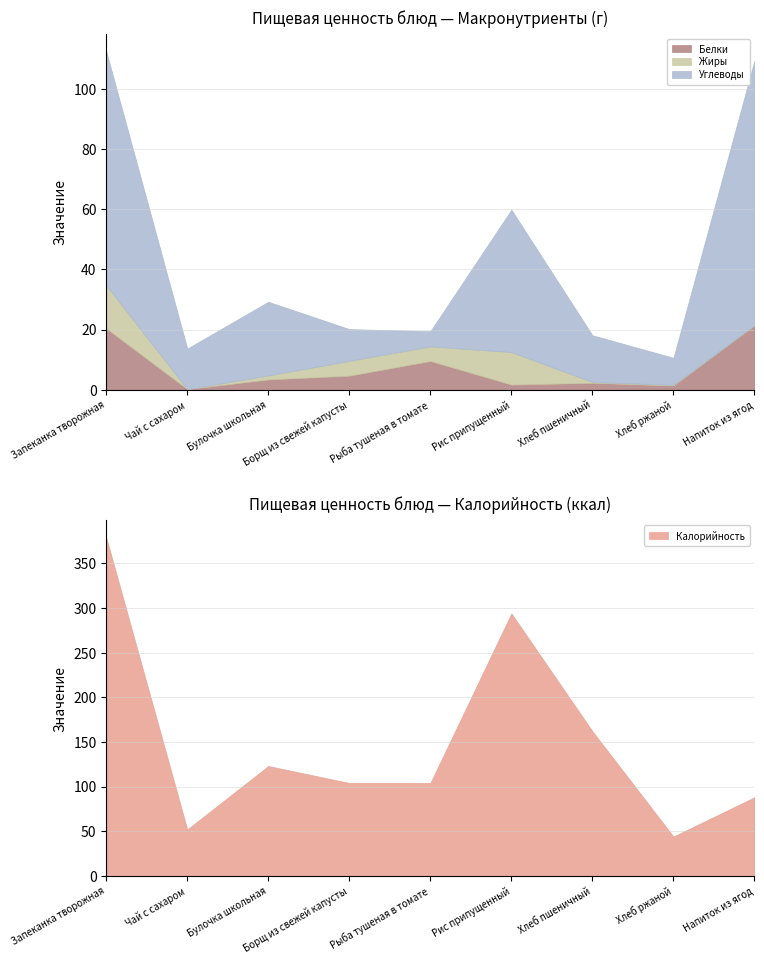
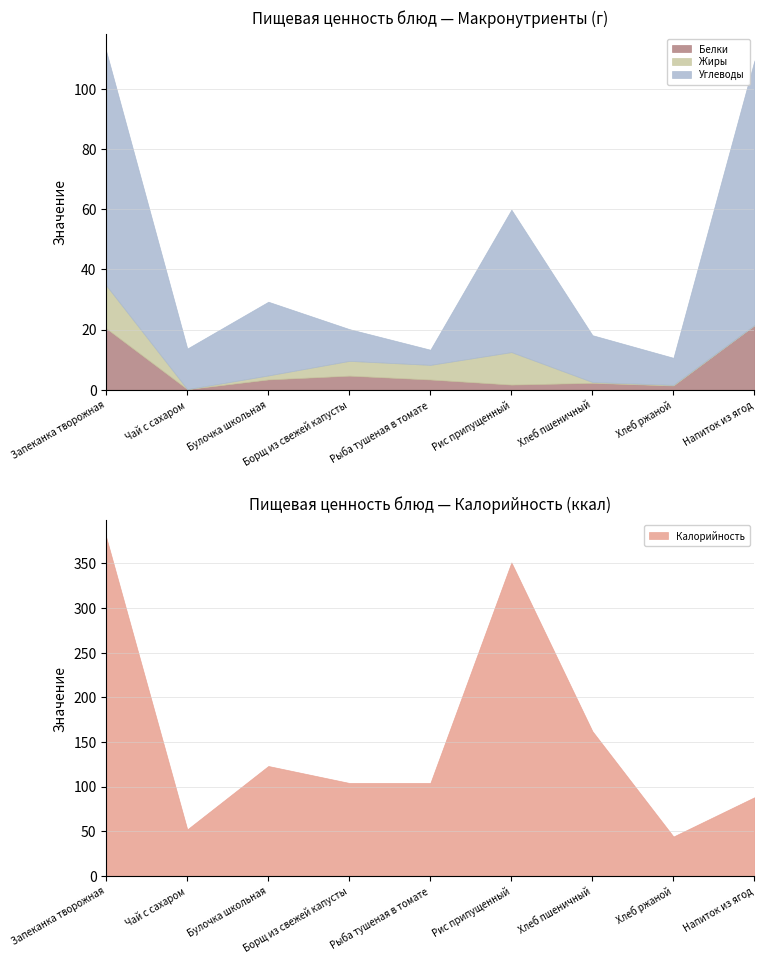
Пищевая ценность блюд — Макронутриенты (г), Белки, Рыба тушеная в томате: 10 -> 3
Пищевая ценность блюд — Калорийность (ккал), Рис припущенный: 290 -> 350
